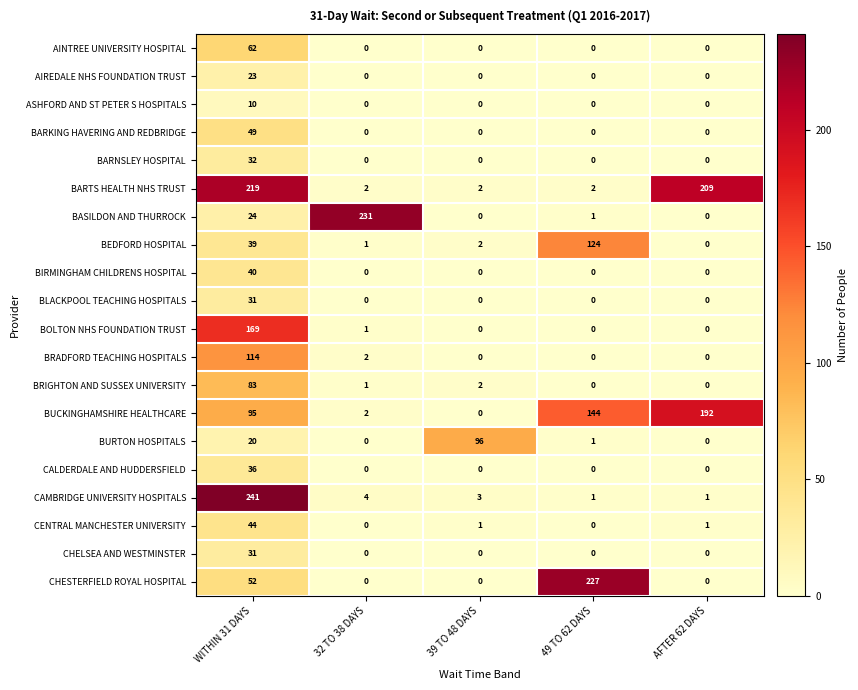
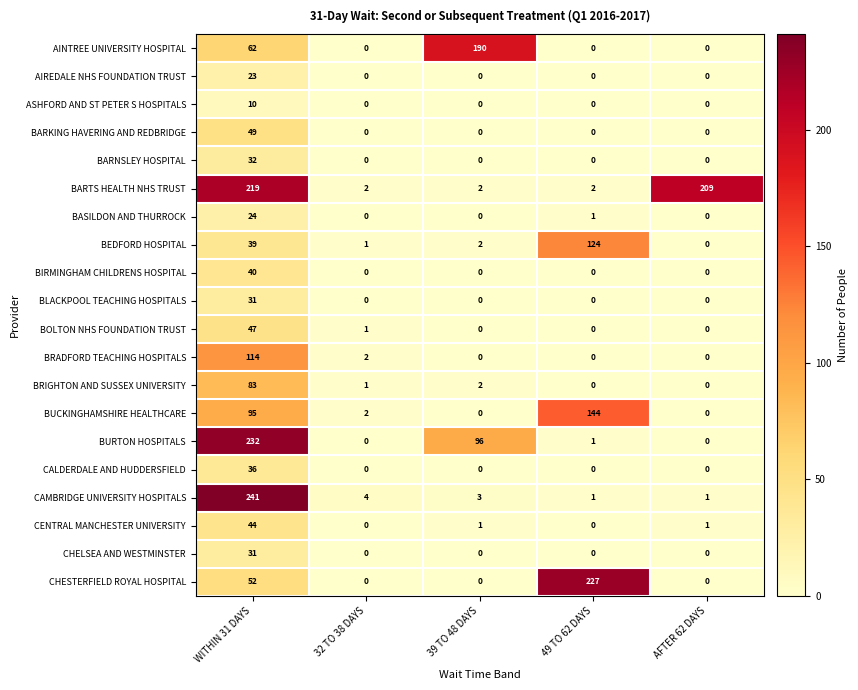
AINTREE UNIVERSITY HOSPITAL, 39 TO 48 DAYS: 0 -> 190
BASILDON AND THURROCK, 32 TO 38 DAYS: 231 -> 0
BOLTON NHS FOUNDATION TRUST, WITHIN 31 DAYS: 169 -> 47
BUCKINGHAMSHIRE HEALTHCARE, AFTER 62 DAYS: 192 -> 0
BURTON HOSPITALS, WITHIN 31 DAYS: 20 -> 232
